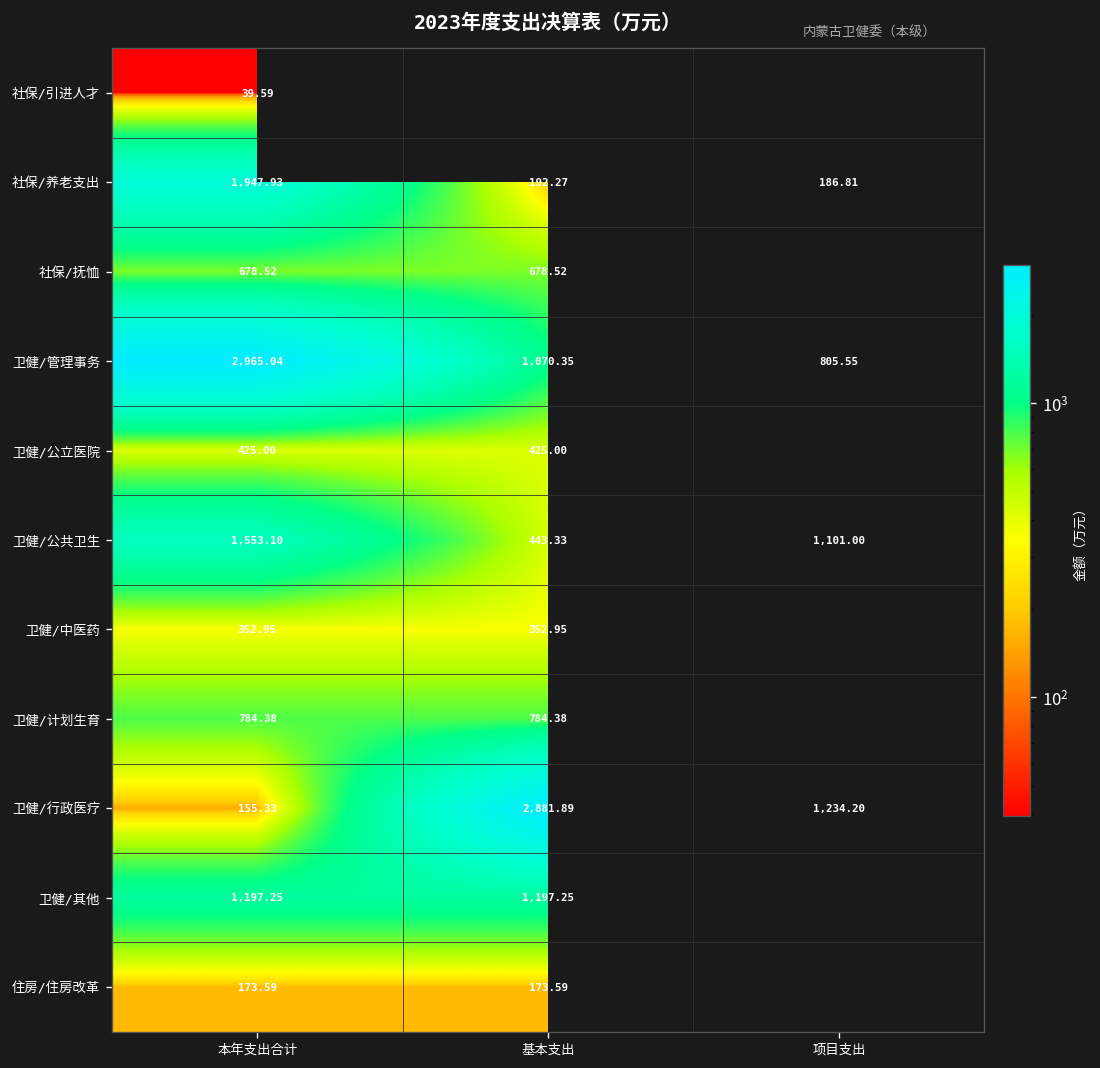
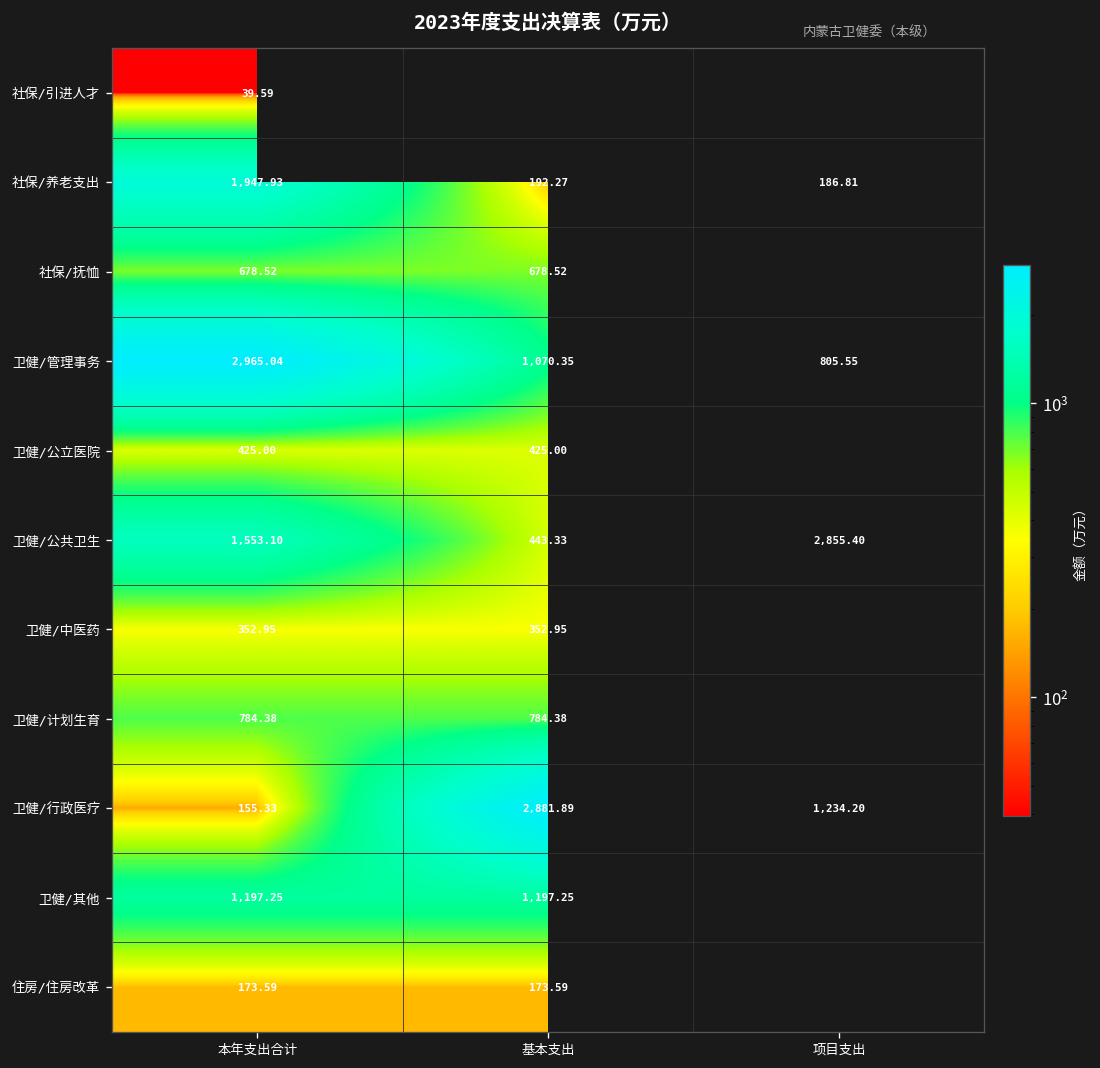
卫健/公共卫生, 项目支出: 1,101.00 -> 2,855.40
